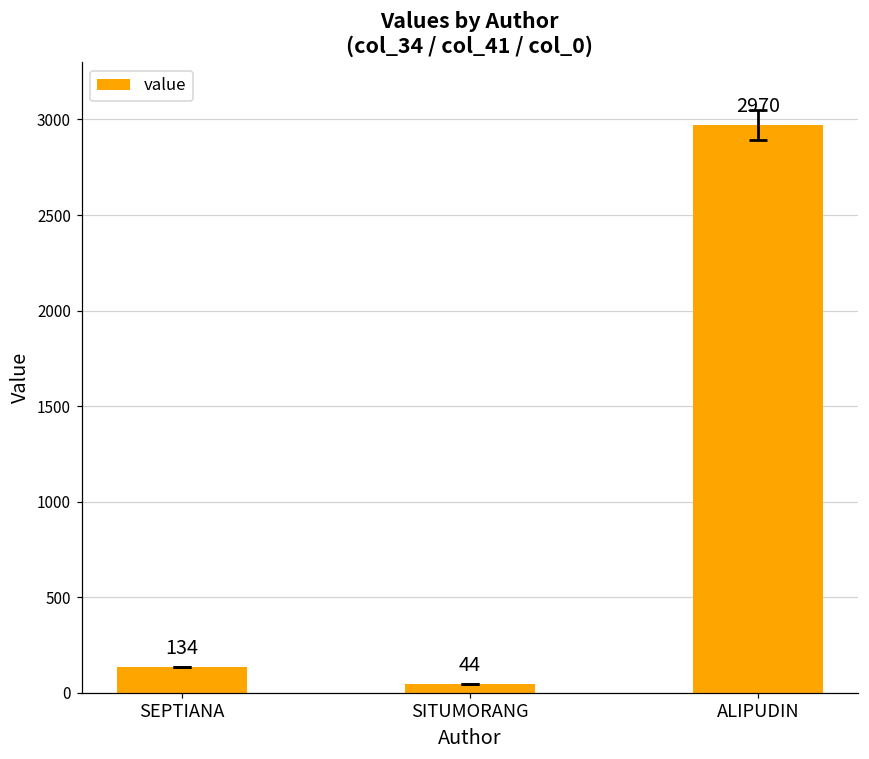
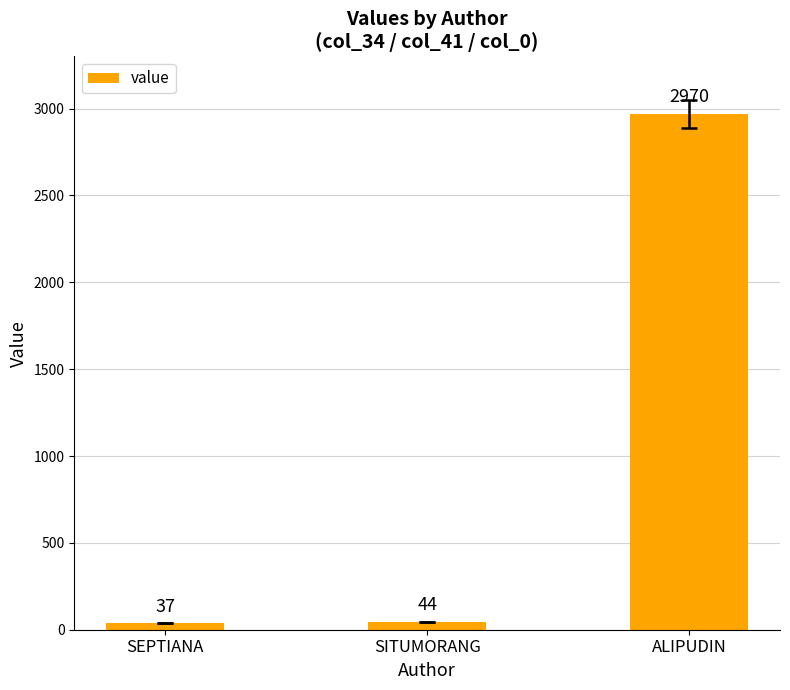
value, SEPTIANA: 134 -> 37
